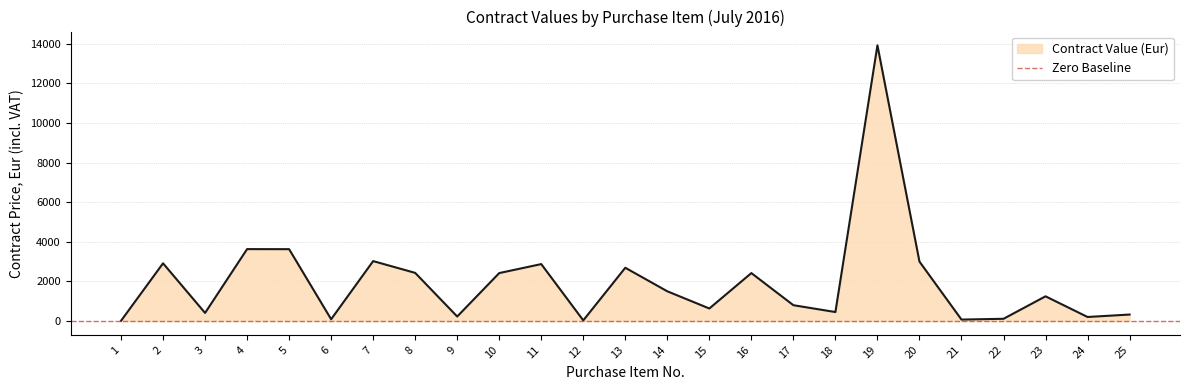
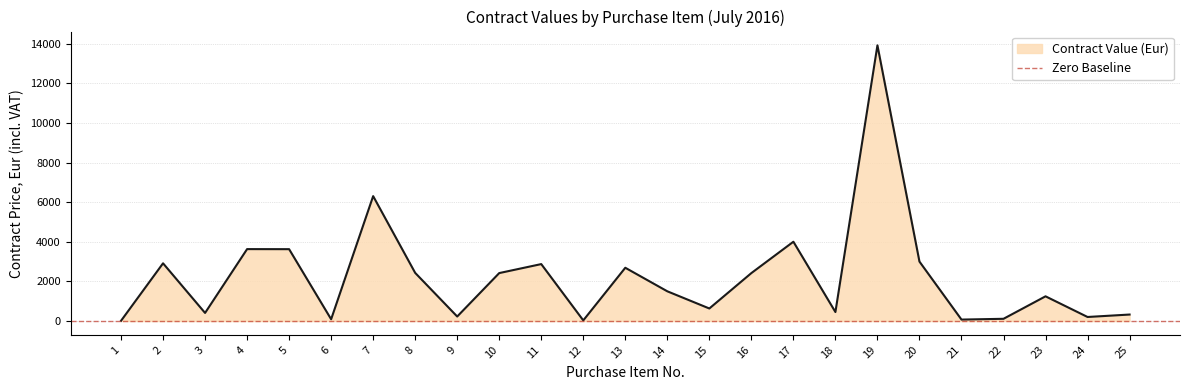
7: 3000 -> 6300
17: 800 -> 4000
